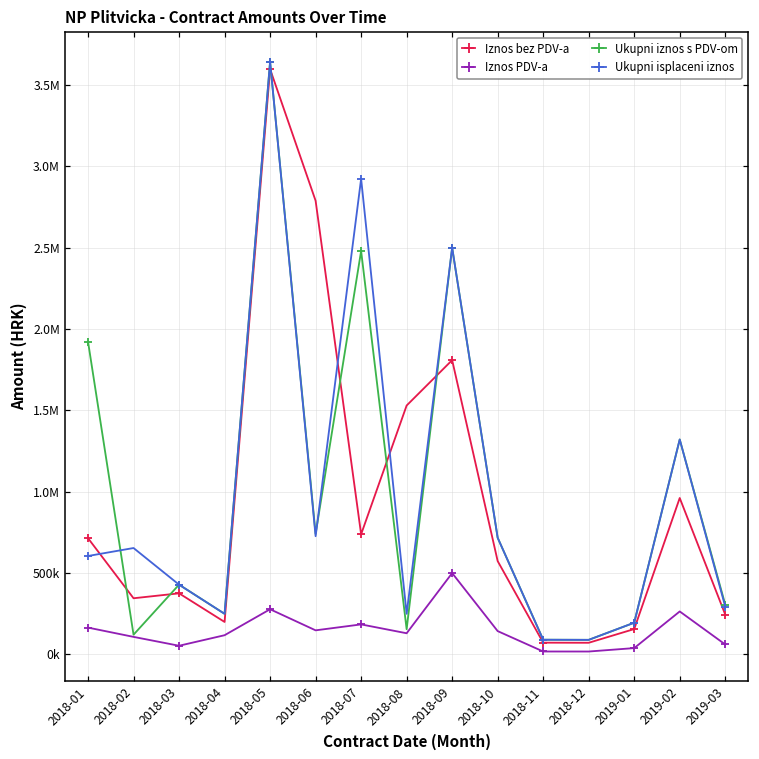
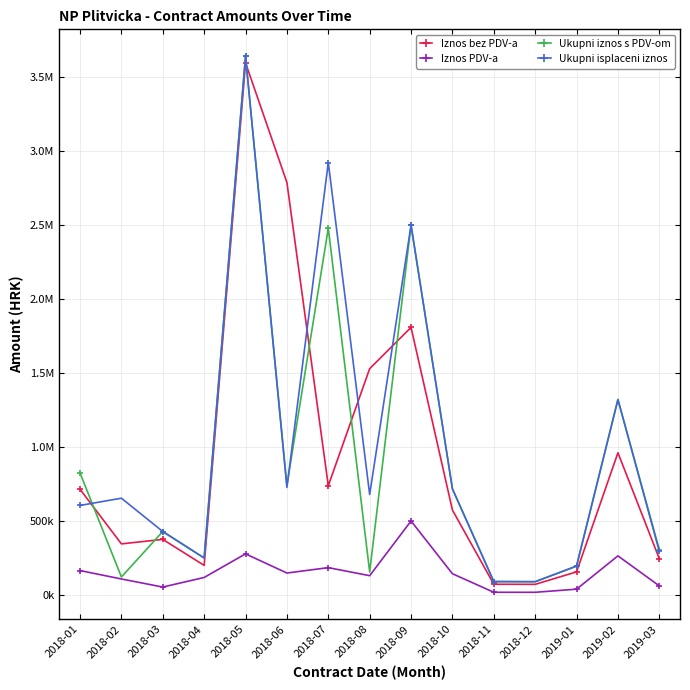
Ukupni iznos s PDV-om, 2018-01: 1920000 -> 820000
Ukupni isplaceni iznos, 2018-08: 250000 -> 680000
